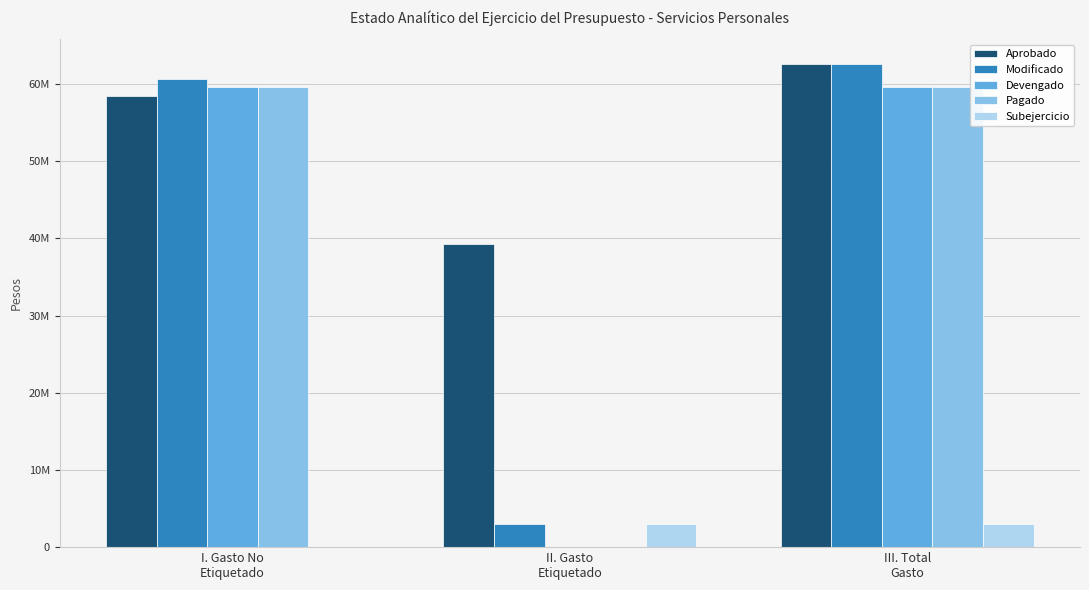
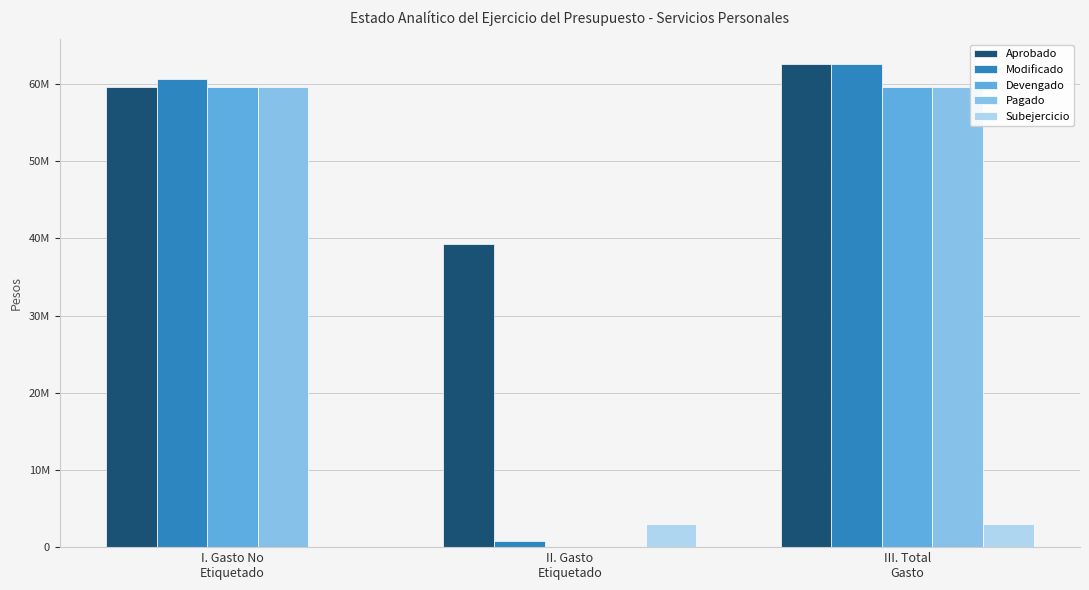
Aprobado, I. Gasto No Etiquetado: 58000000 -> 60000000
Modificado, II. Gasto Etiquetado: 3000000 -> 1000000
